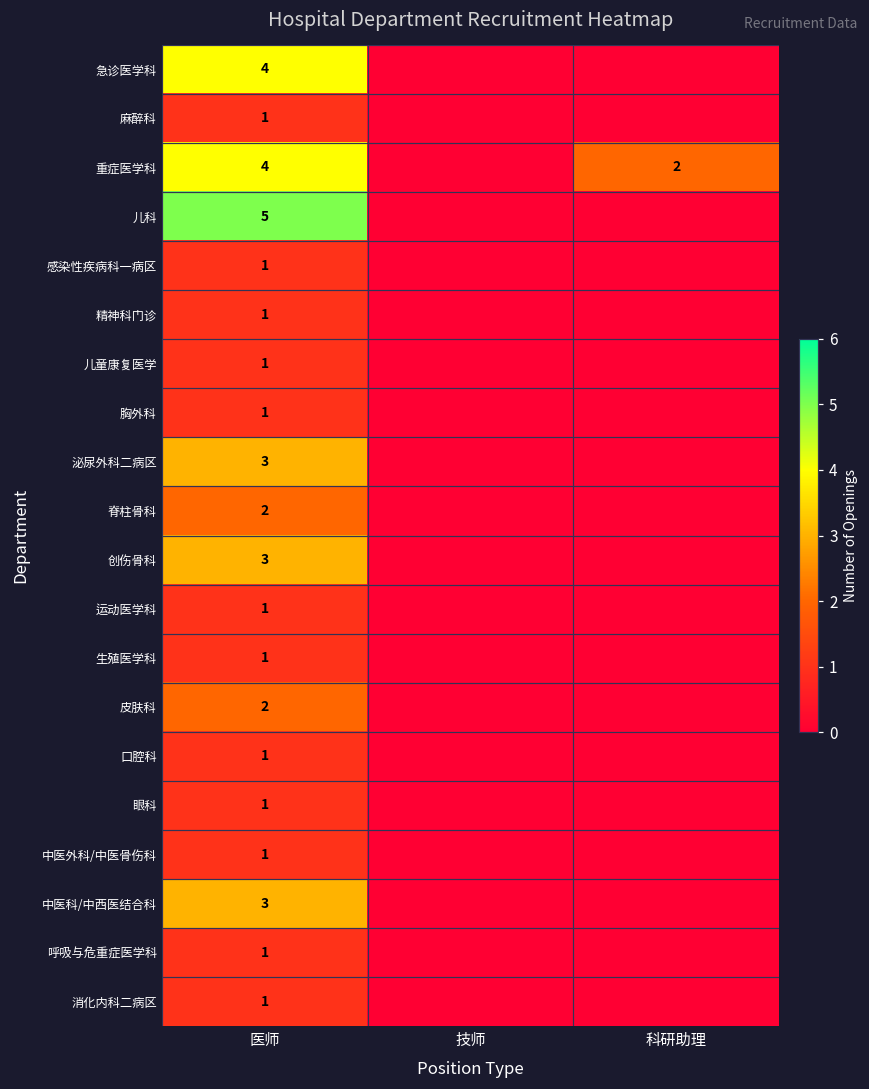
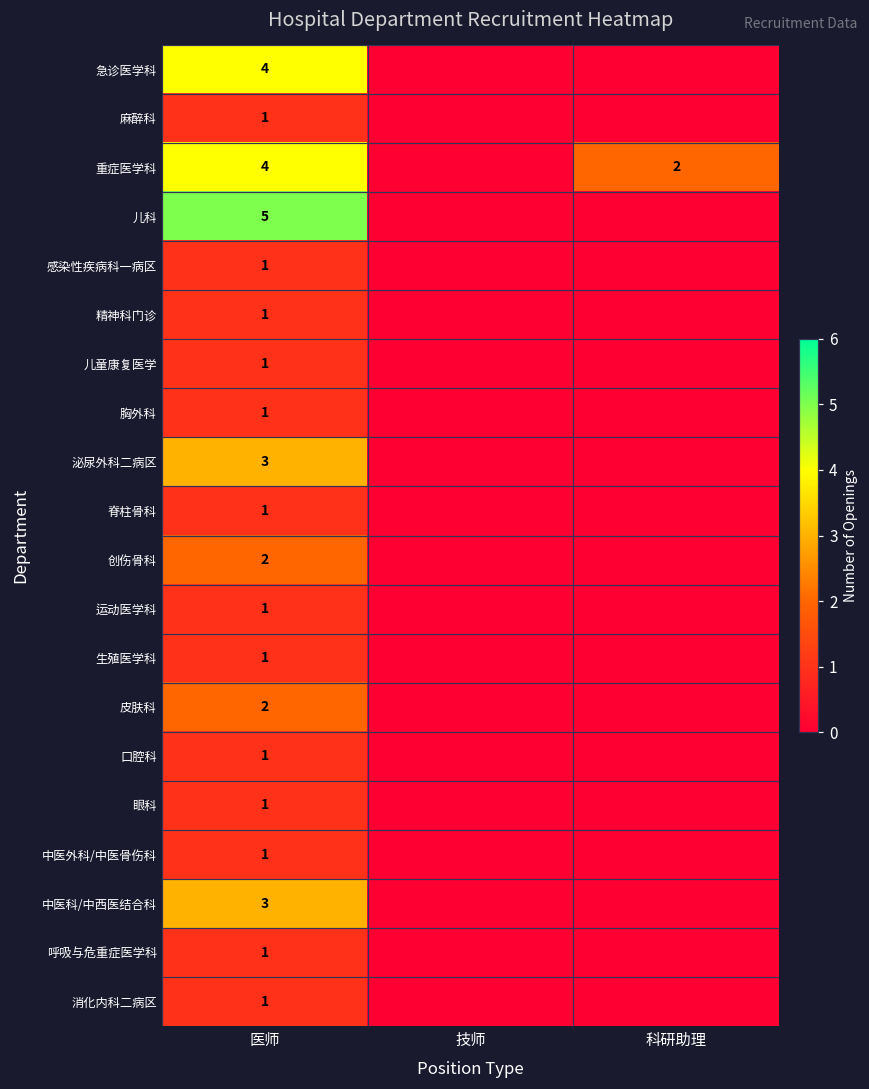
脊柱骨科, 医师: 2 -> 1
创伤骨科, 医师: 3 -> 2
